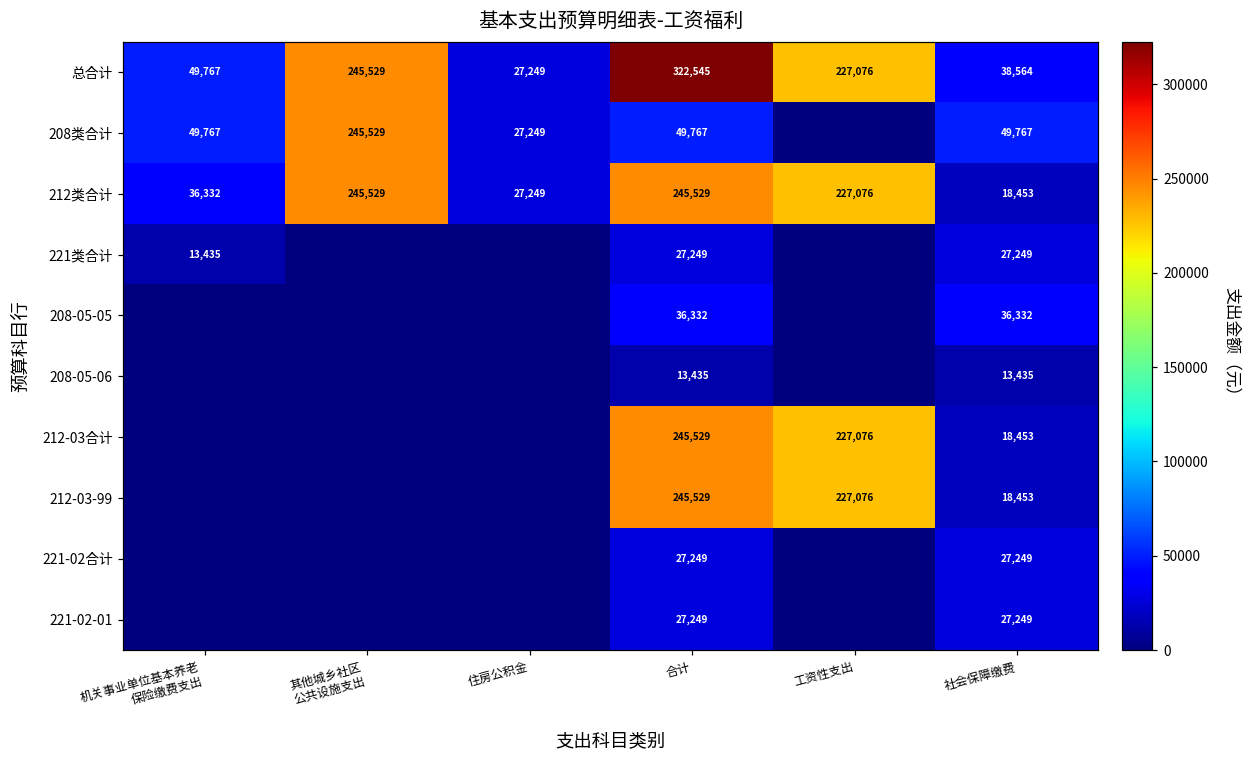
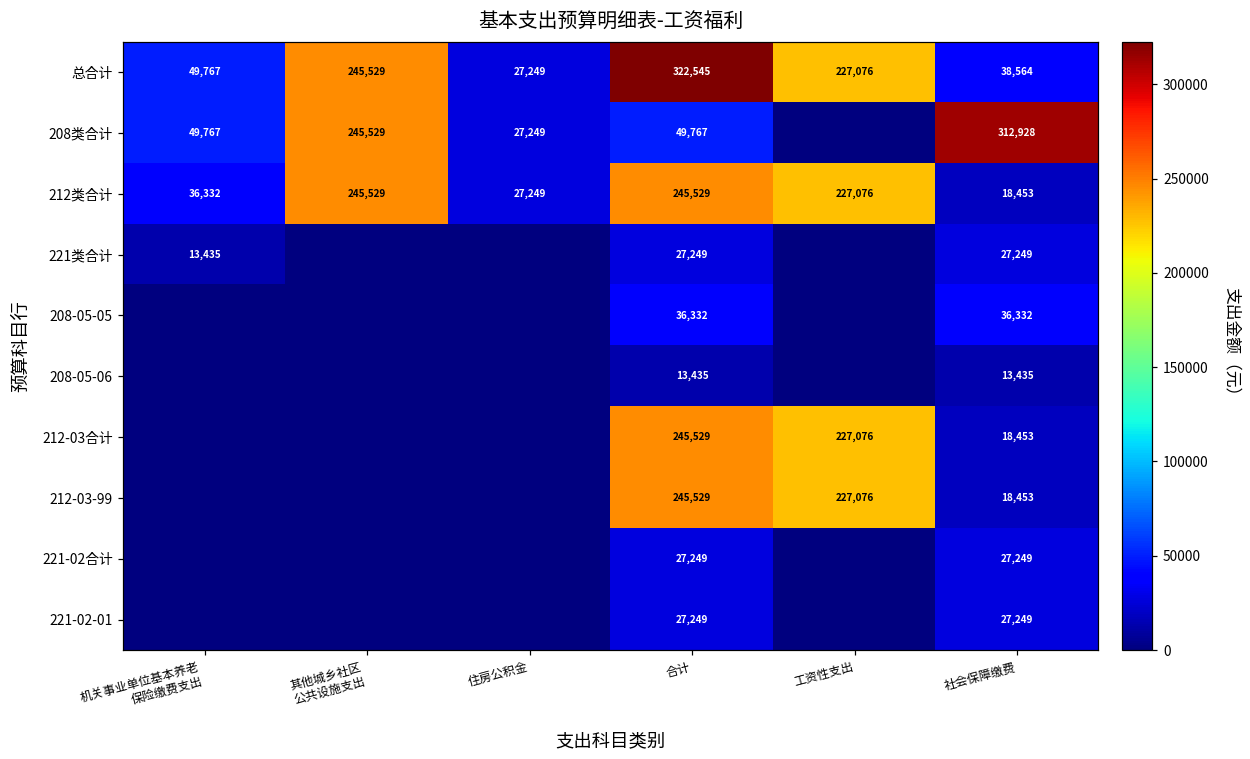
208类合计, 社会保障缴费: 49,767 -> 312,928
